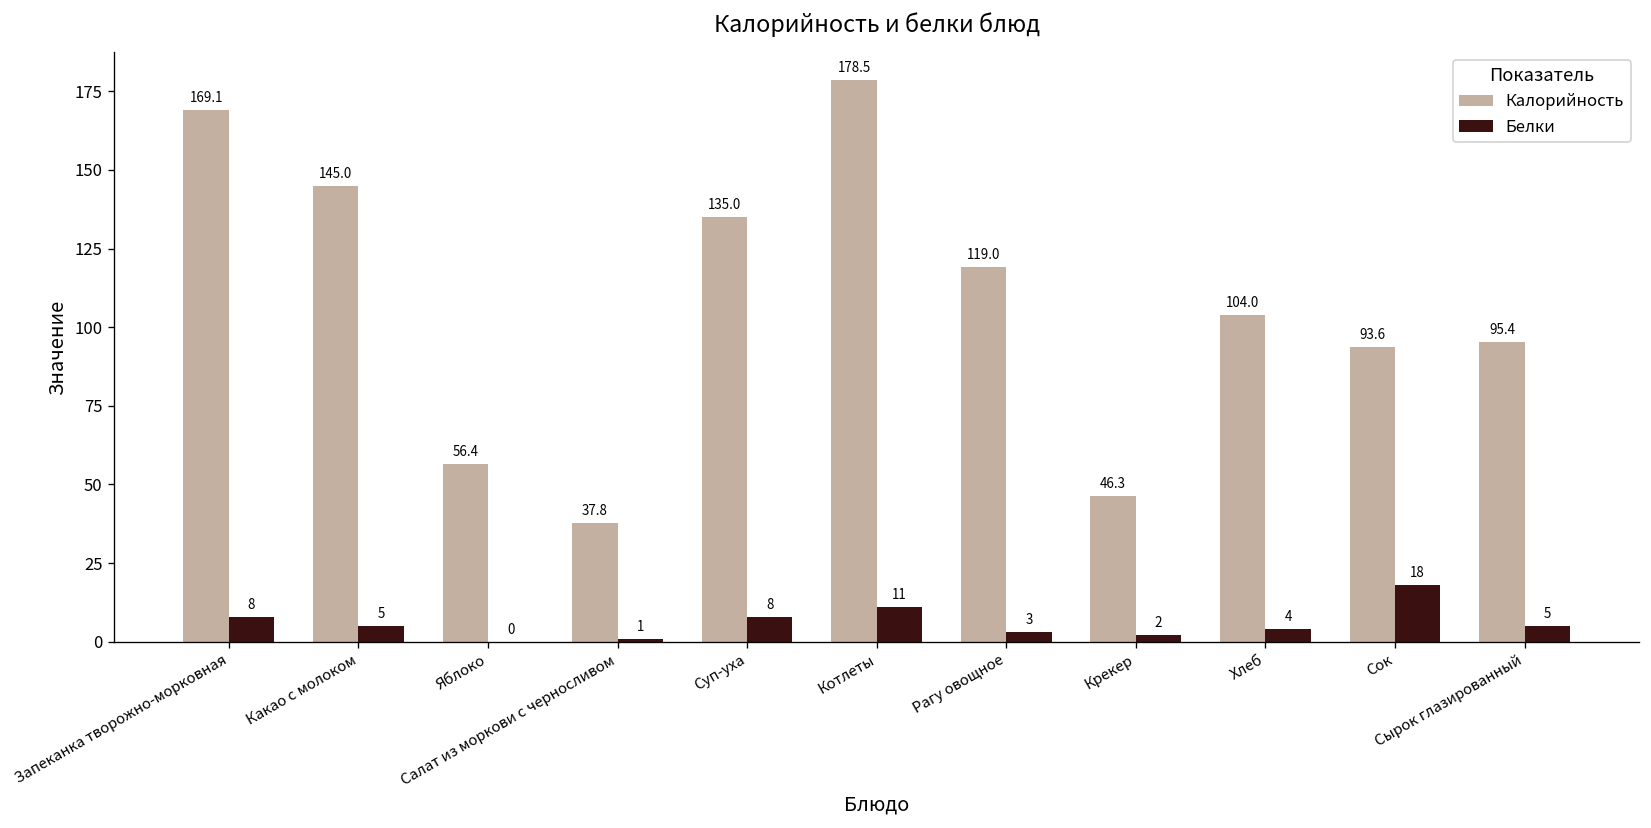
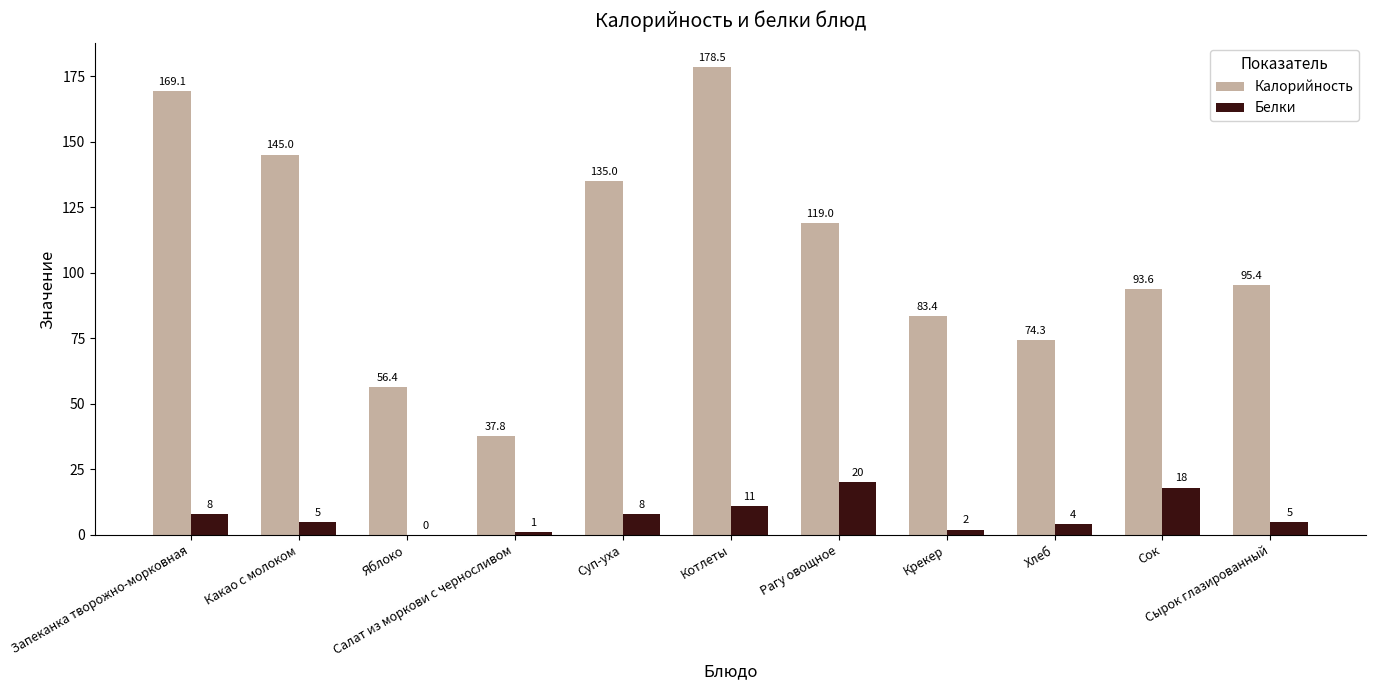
Белки, Рагу овощное: 3 -> 20
Калорийность, Крекер: 46.3 -> 83.4
Калорийность, Хлеб: 104.0 -> 74.3
